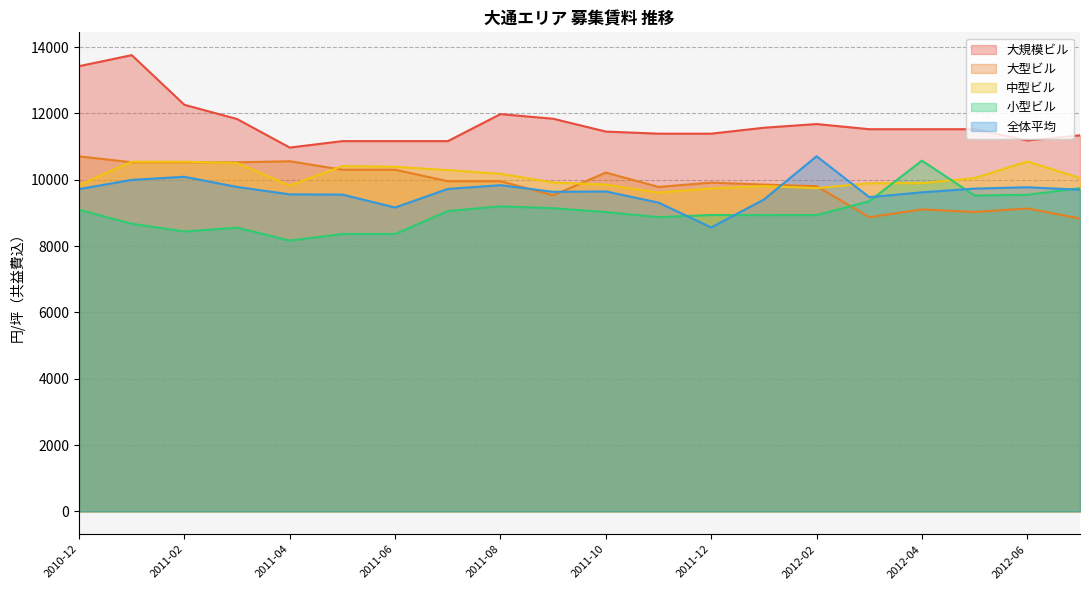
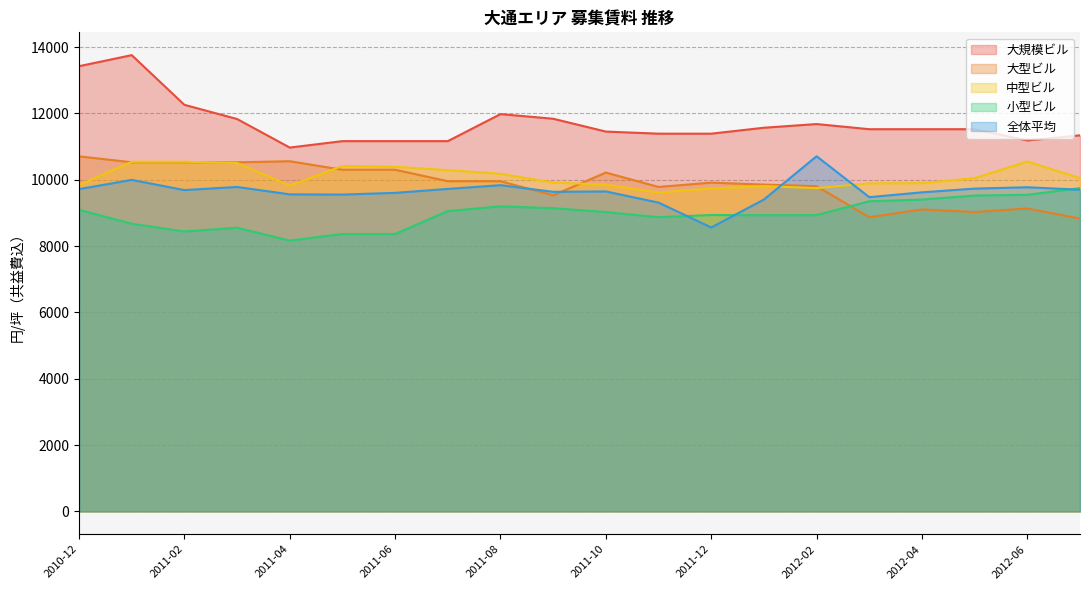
全体平均, 2011-02: 10100 -> 9700
全体平均, 2011-06: 9200 -> 9600
小型ビル, 2012-04: 10600 -> 9400
